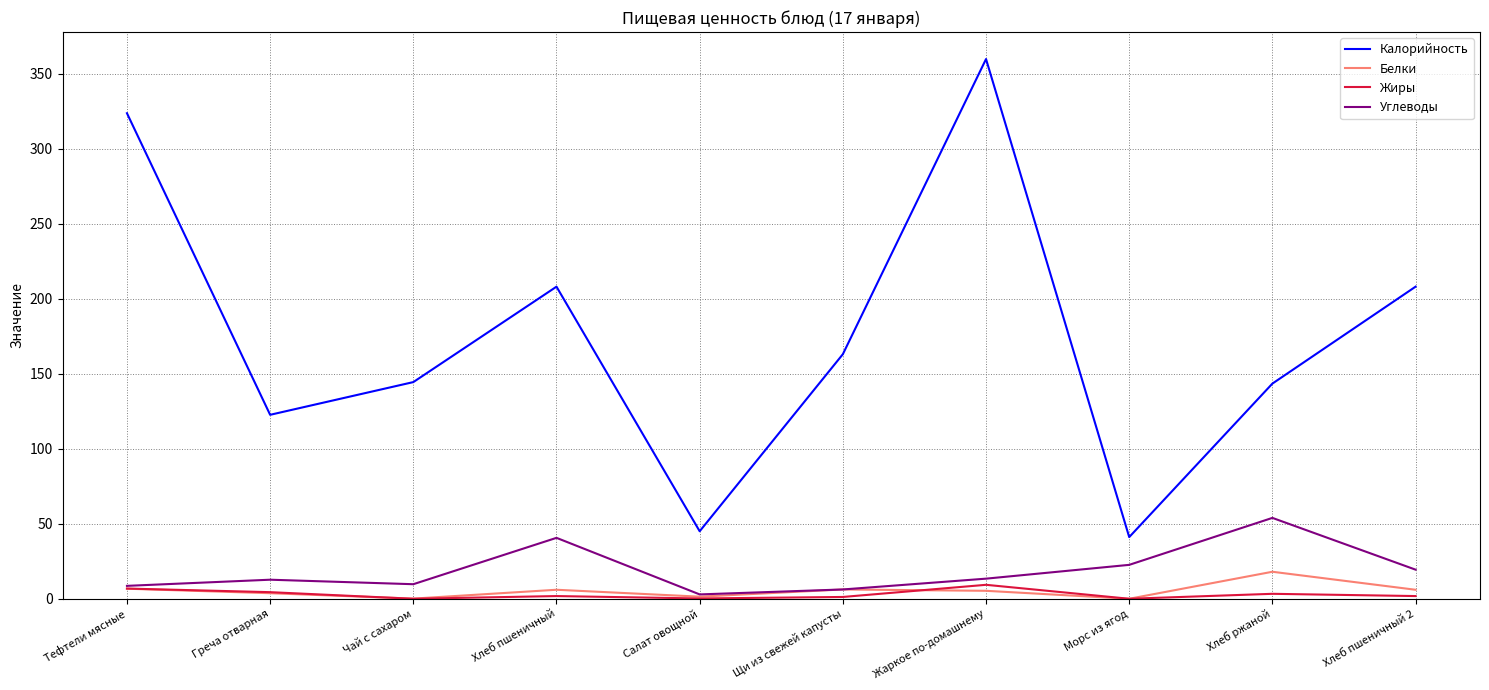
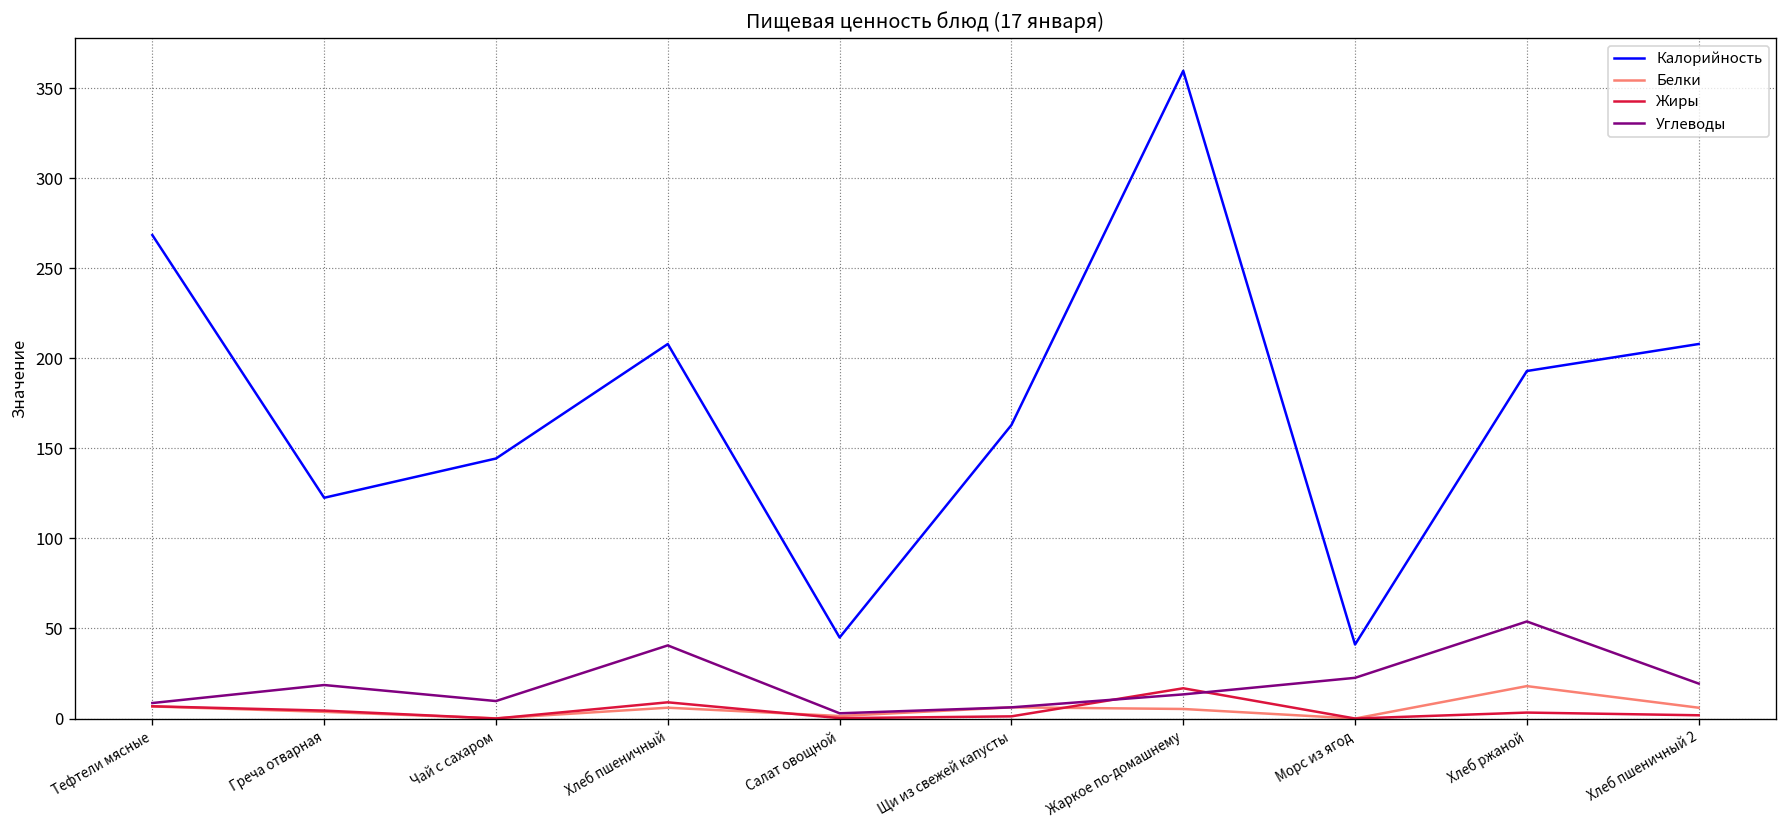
Калорийность, Тефтели мясные: 324 -> 269
Углеводы, Греча отварная: 13 -> 19
Жиры, Хлеб пшеничный: 2 -> 9
Жиры, Жаркое по-домашнему: 9 -> 17
Калорийность, Хлеб ржаной: 143 -> 193
